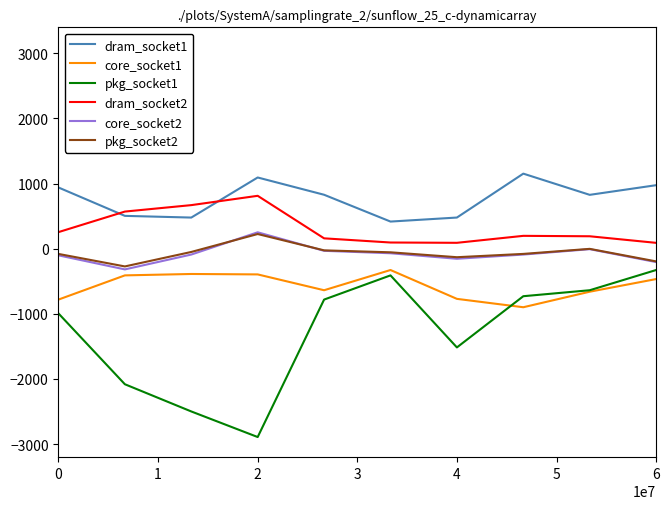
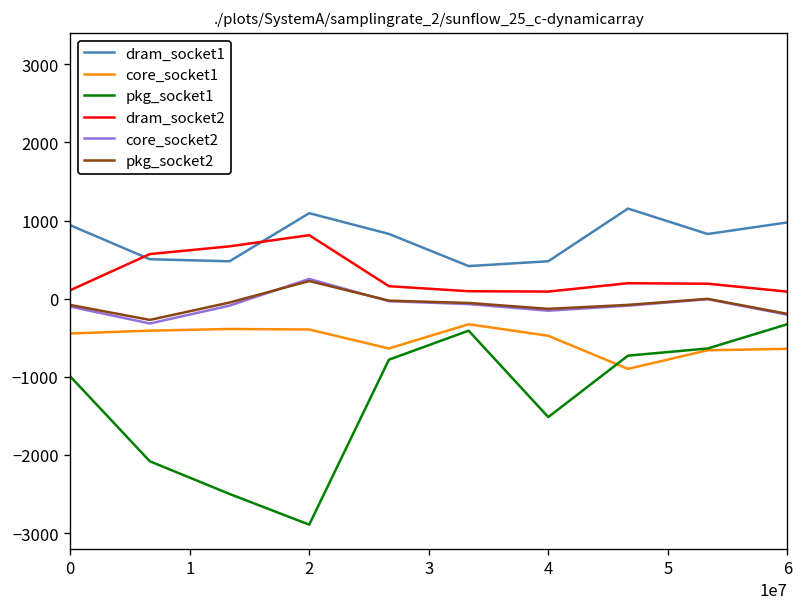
core_socket1, 0: -800 -> -400
dram_socket2, 0: 300 -> 100
core_socket1, 4: -800 -> -500
core_socket1, 6: -500 -> -600
